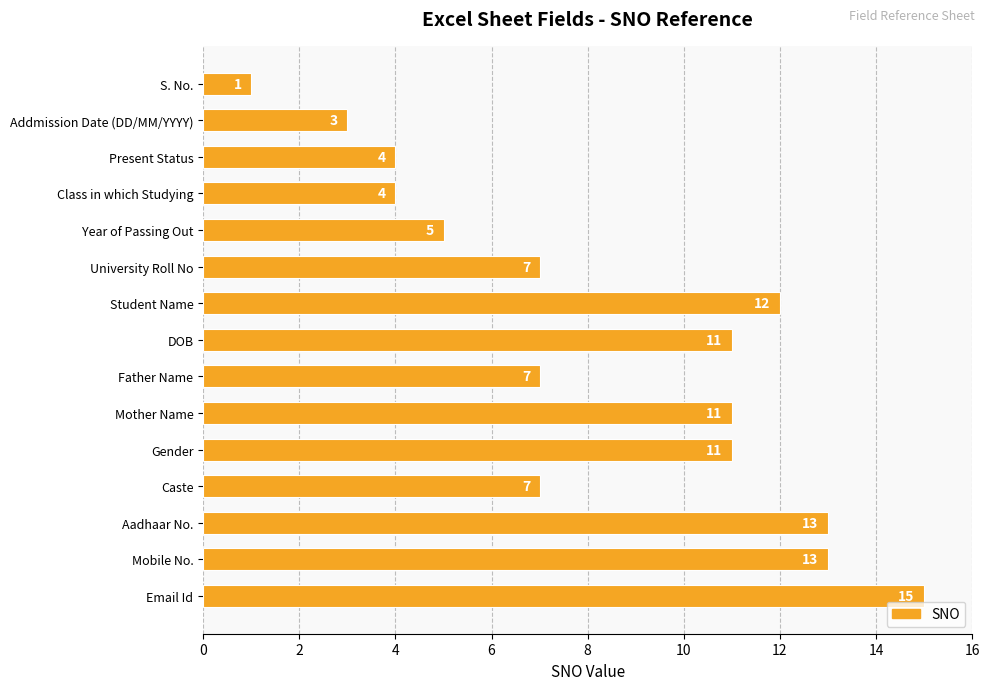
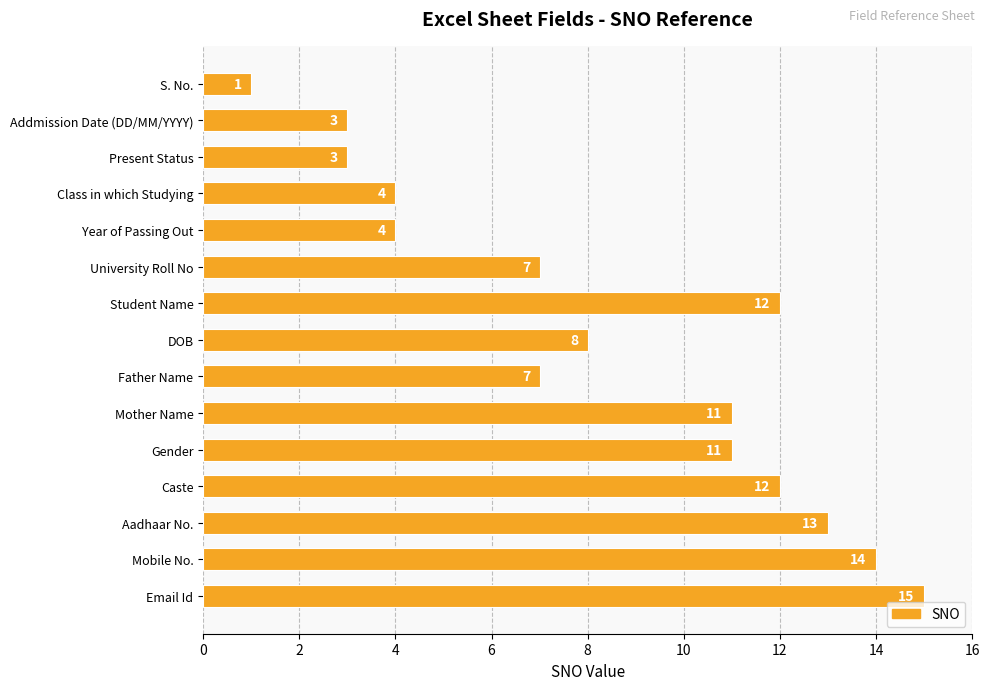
Present Status: 4 -> 3
Year of Passing Out: 5 -> 4
DOB: 11 -> 8
Caste: 7 -> 12
Mobile No.: 13 -> 14
